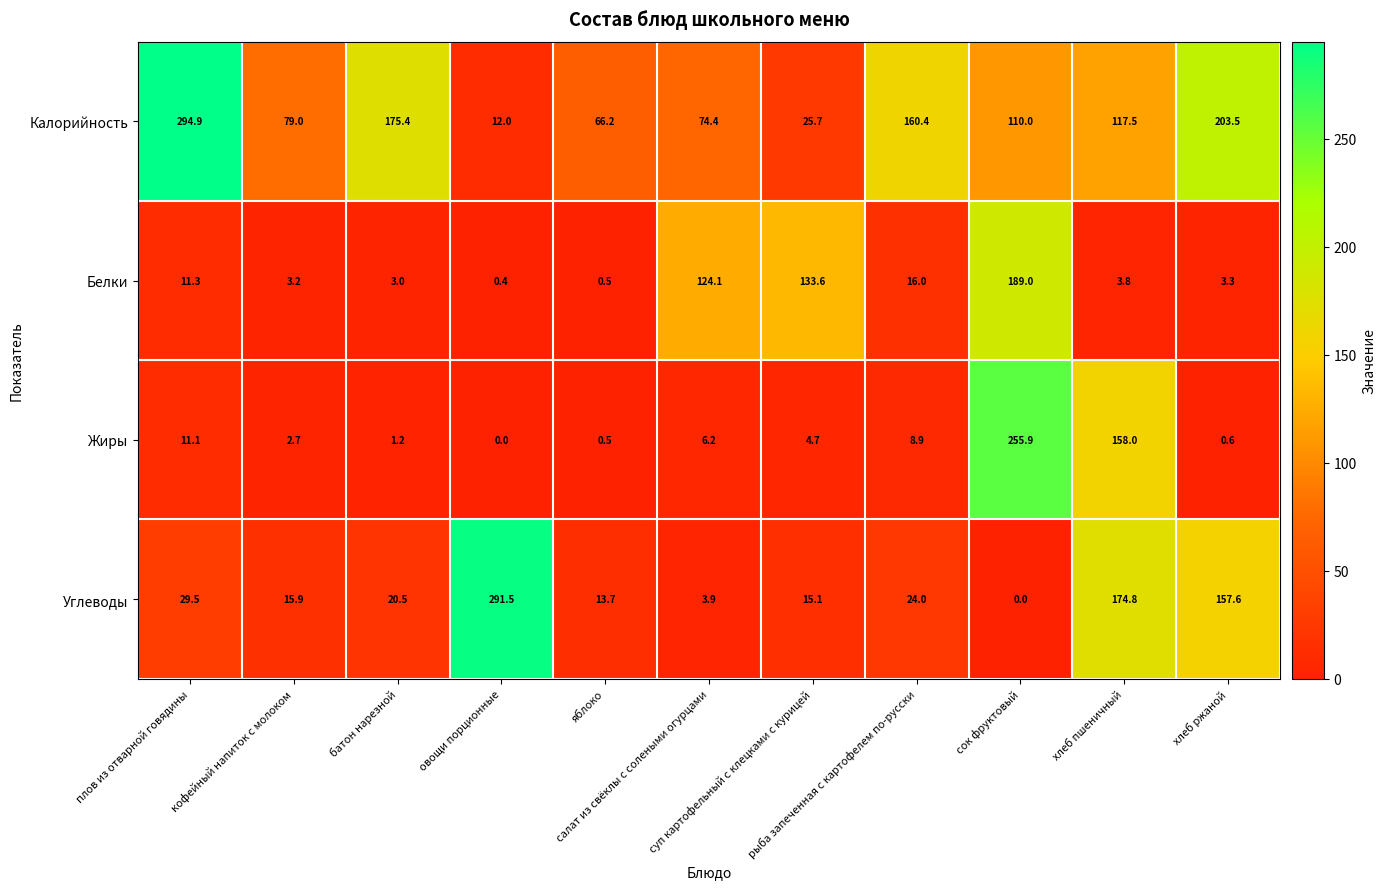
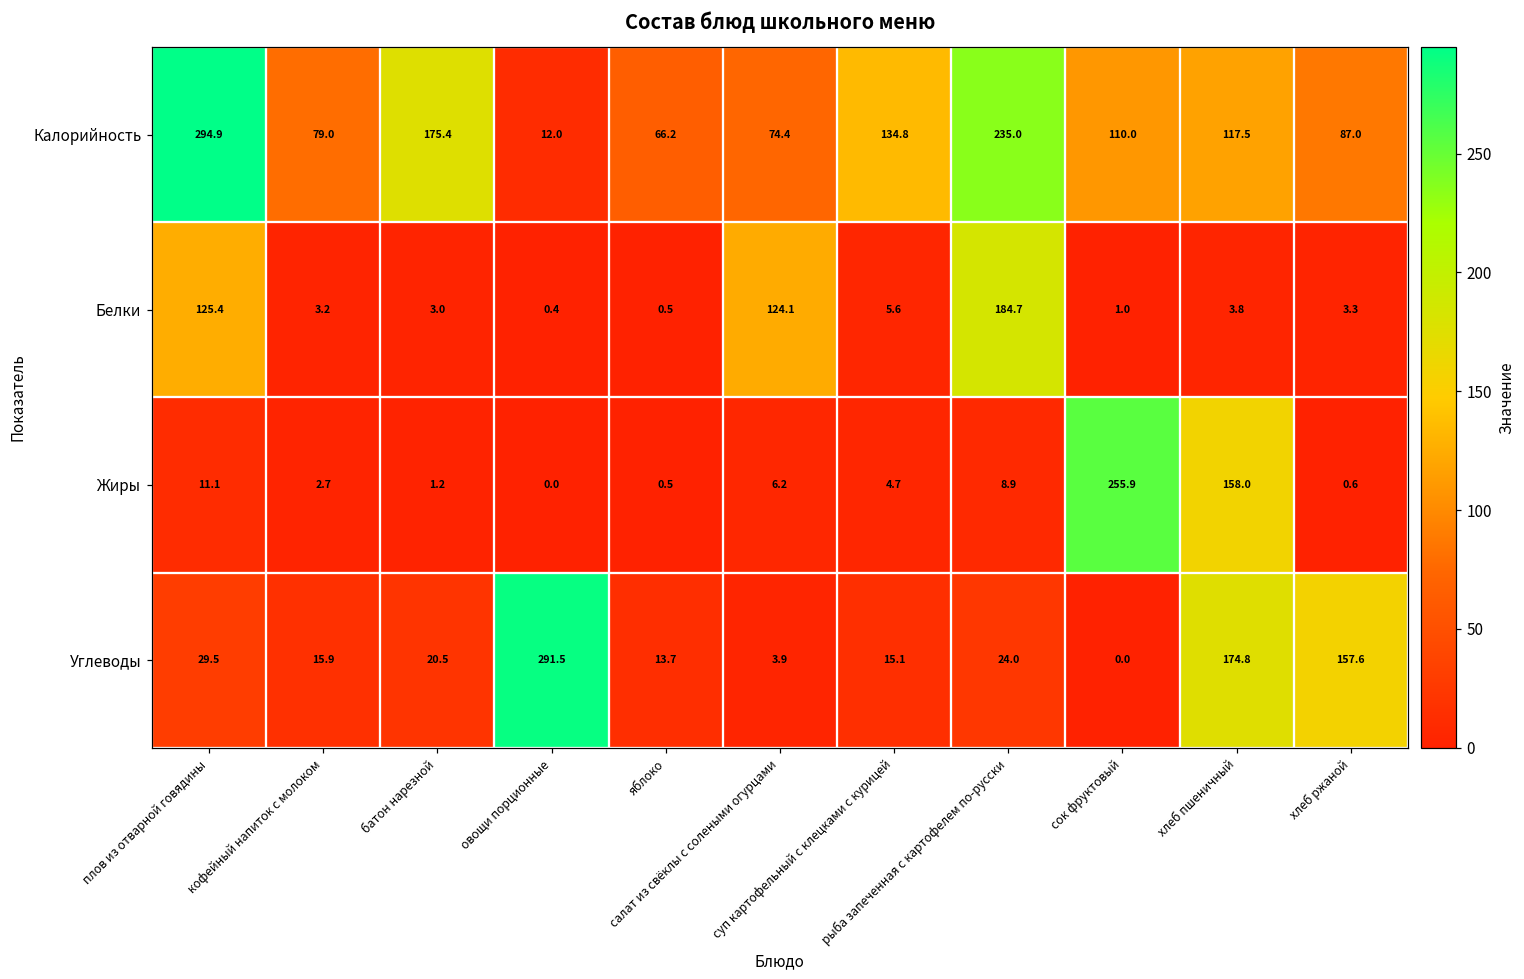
Калорийность, суп картофельный с клецками с курицей: 25.7 -> 134.8
Калорийность, рыба запеченная с картофелем по-русски: 160.4 -> 235.0
Калорийность, хлеб ржаной: 203.5 -> 87.0
Белки, плов из отварной говядины: 11.3 -> 125.4
Белки, суп картофельный с клецками с курицей: 133.6 -> 5.6
Белки, рыба запеченная с картофелем по-русски: 16.0 -> 184.7
Белки, сок фруктовый: 189.0 -> 1.0
